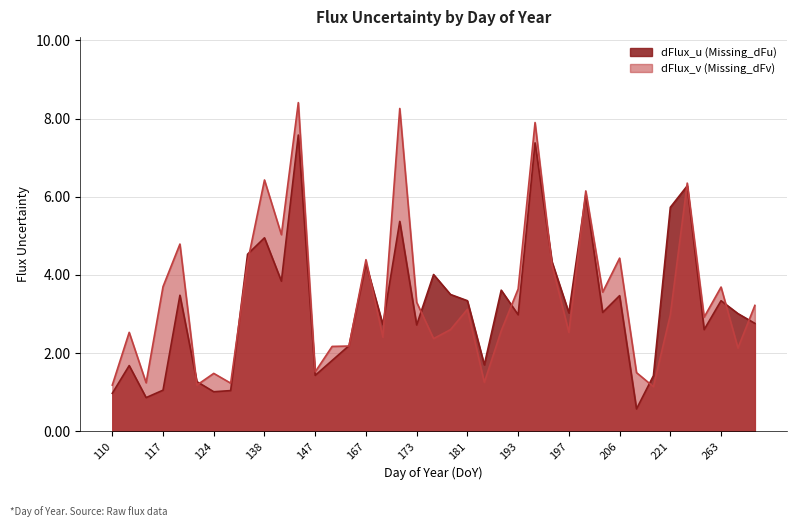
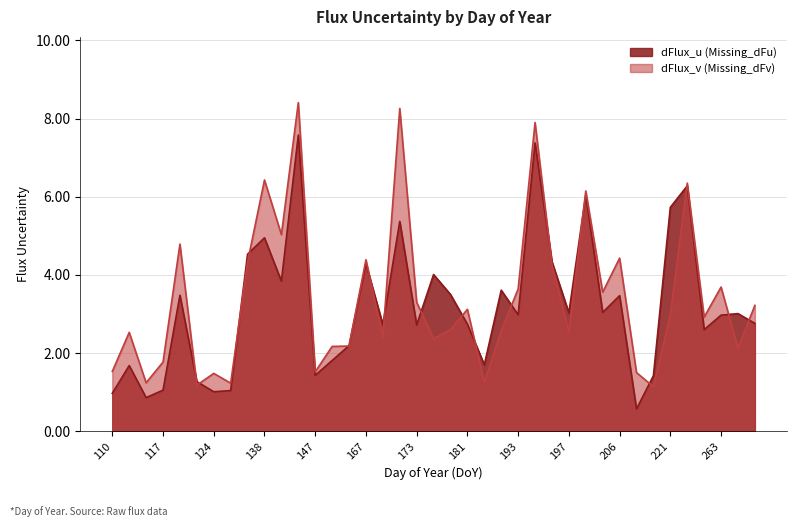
dFlux_v (Missing_dFv), 110: 1.2 -> 1.5
dFlux_v (Missing_dFv), 117: 3.7 -> 1.8
dFlux_u (Missing_dFu), 181: 3.3 -> 2.7
dFlux_u (Missing_dFu), 263: 3.3 -> 3.0
